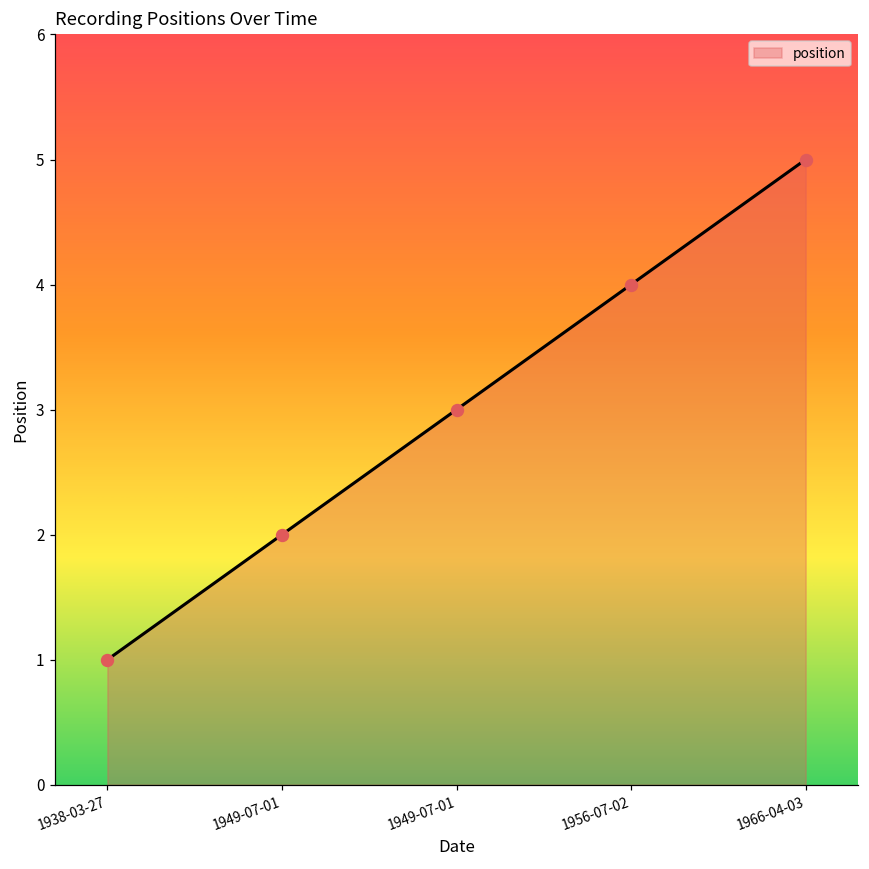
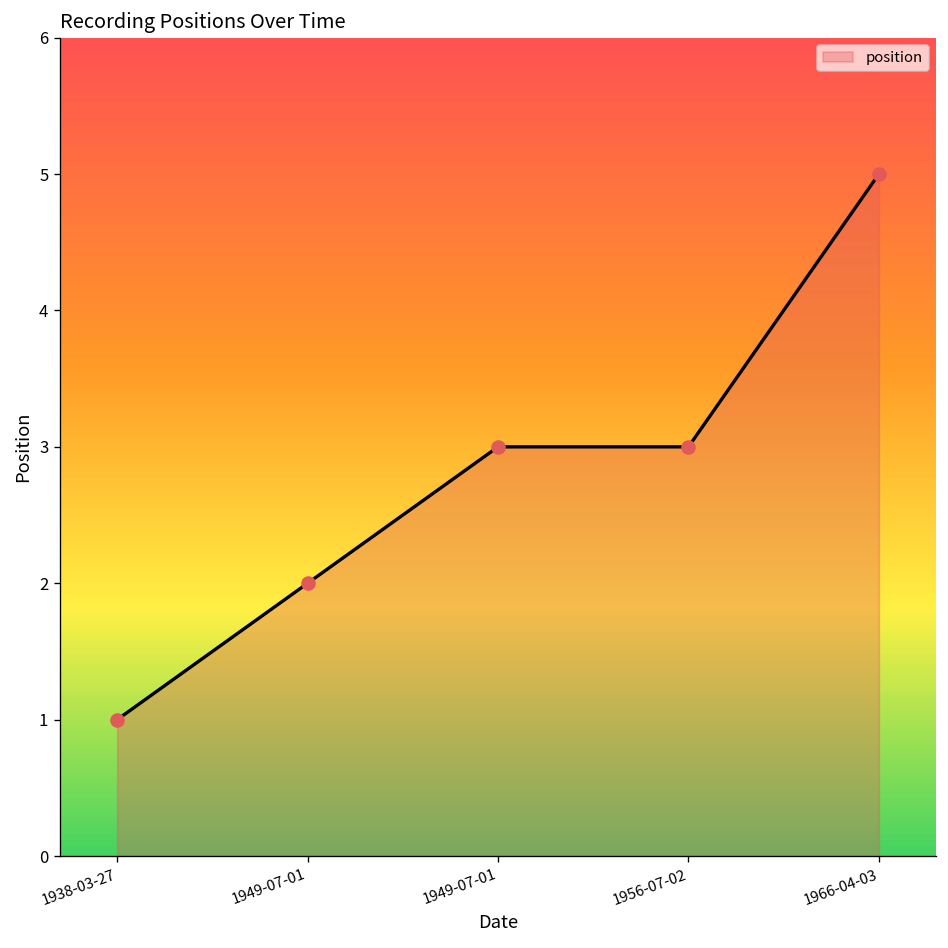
1956-07-02: 4 -> 3
